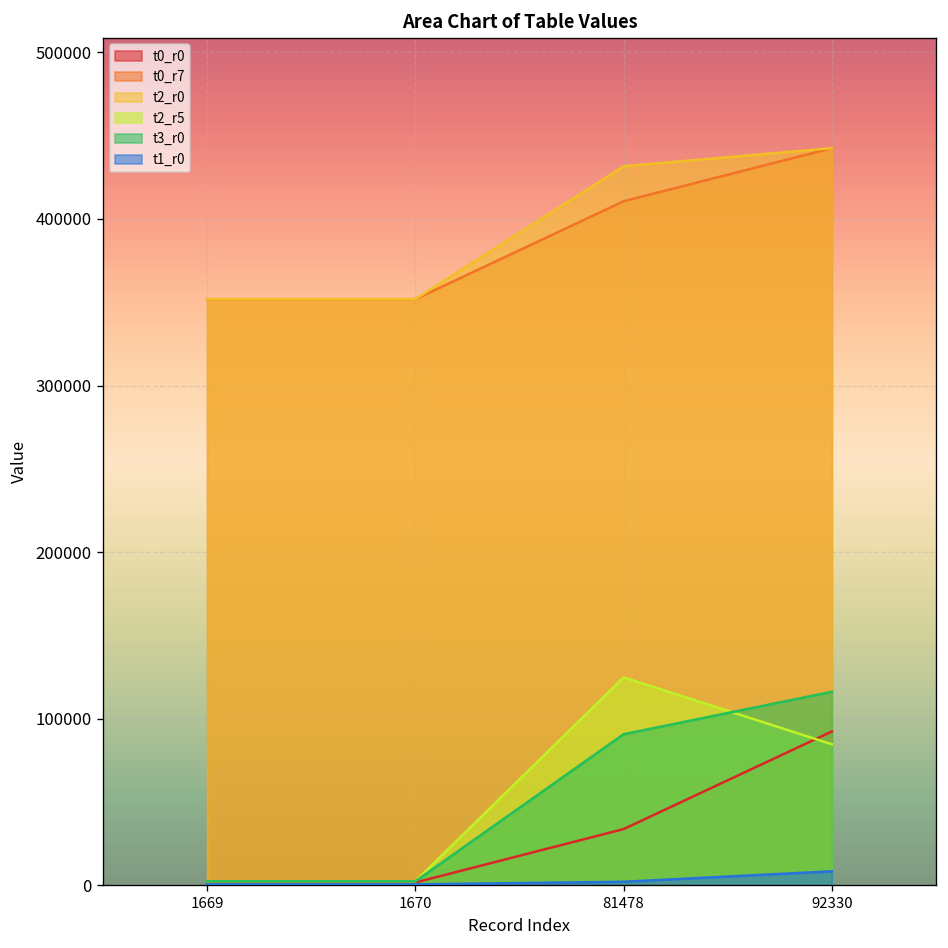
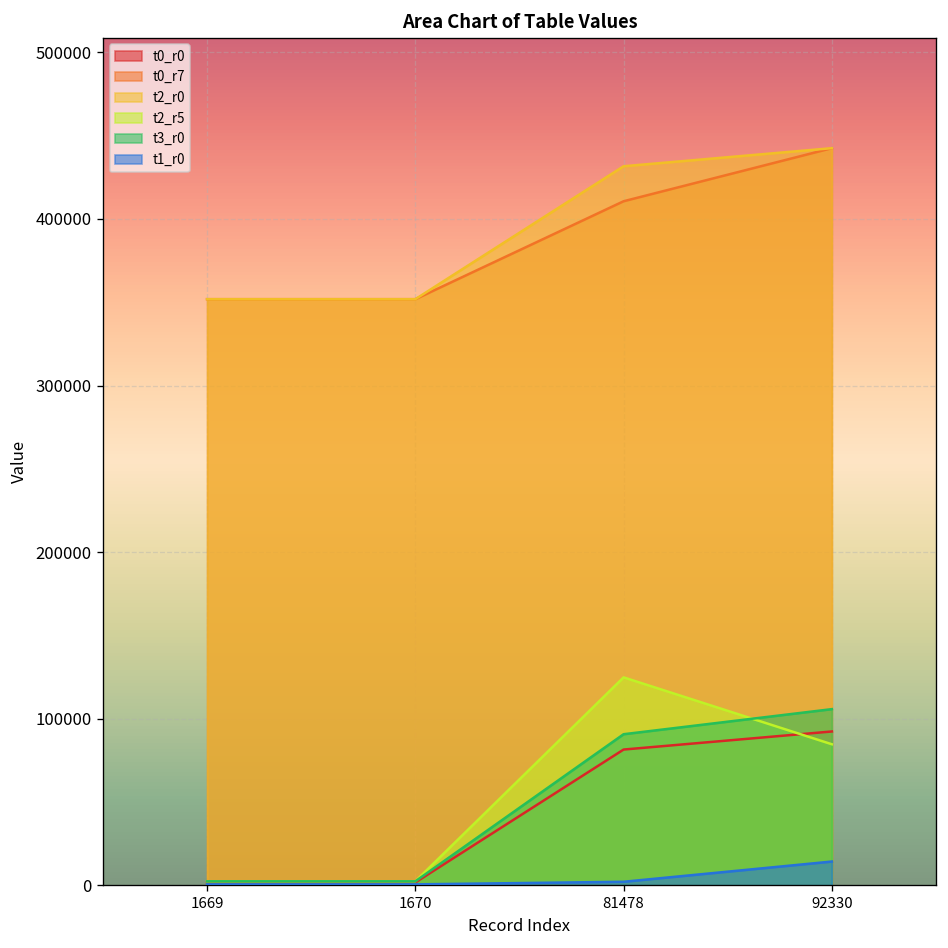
t0_r0, 81478: 34000 -> 81000
t3_r0, 92330: 116000 -> 106000
t1_r0, 92330: 8000 -> 14000
